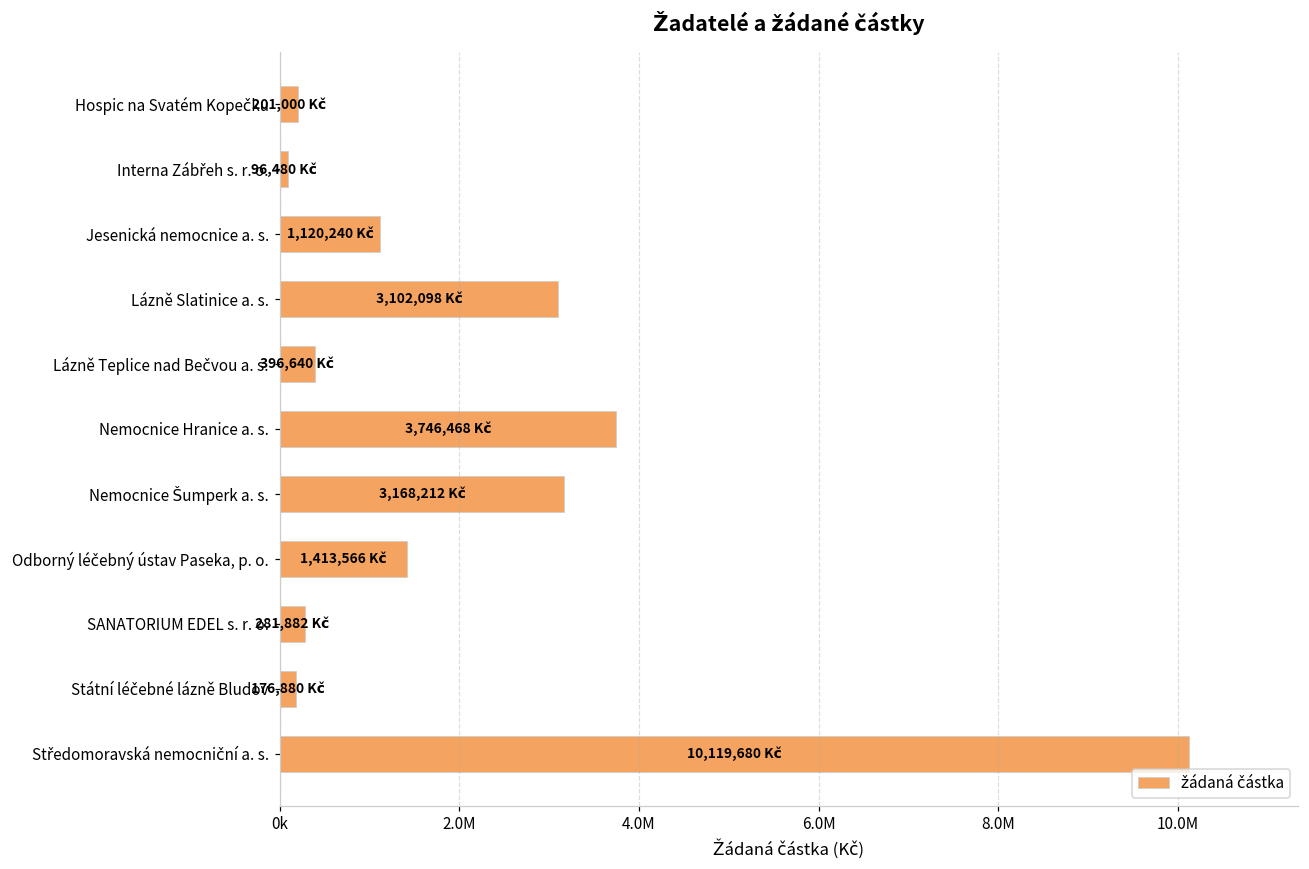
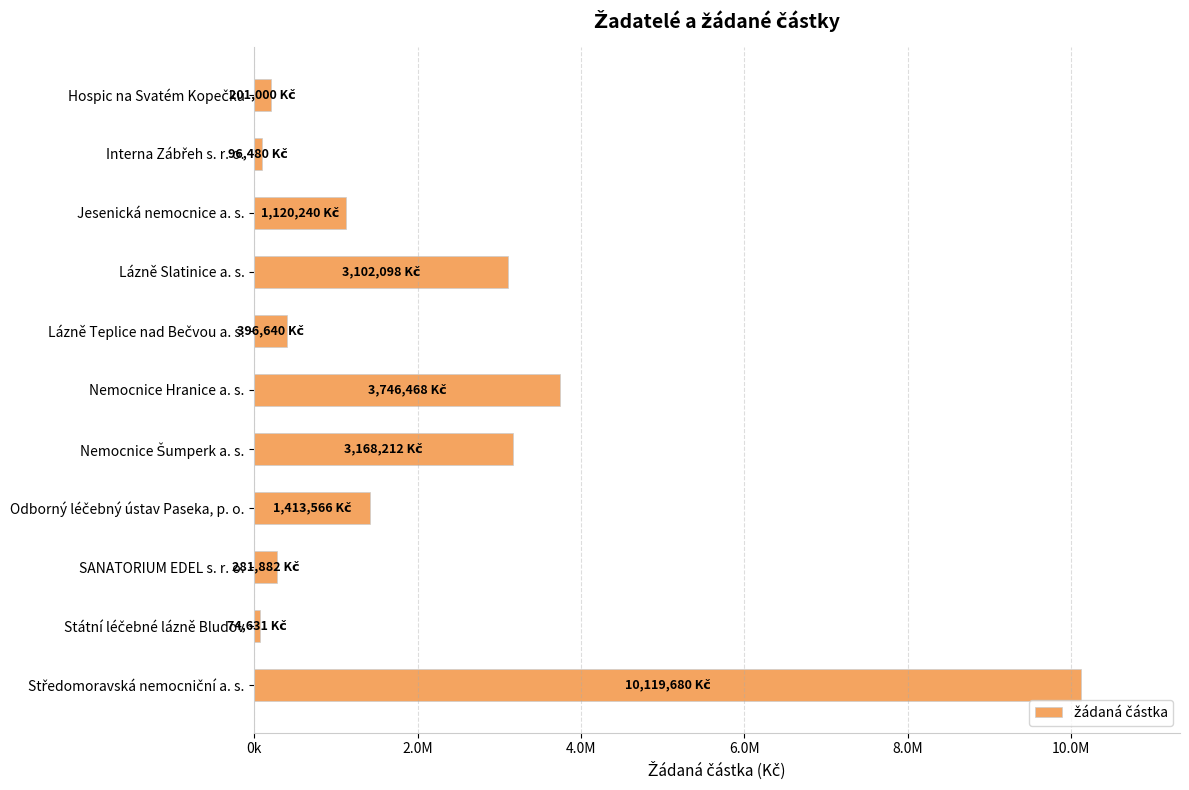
Státní léčebné lázně Bludov: 176,880 -> 74,631
